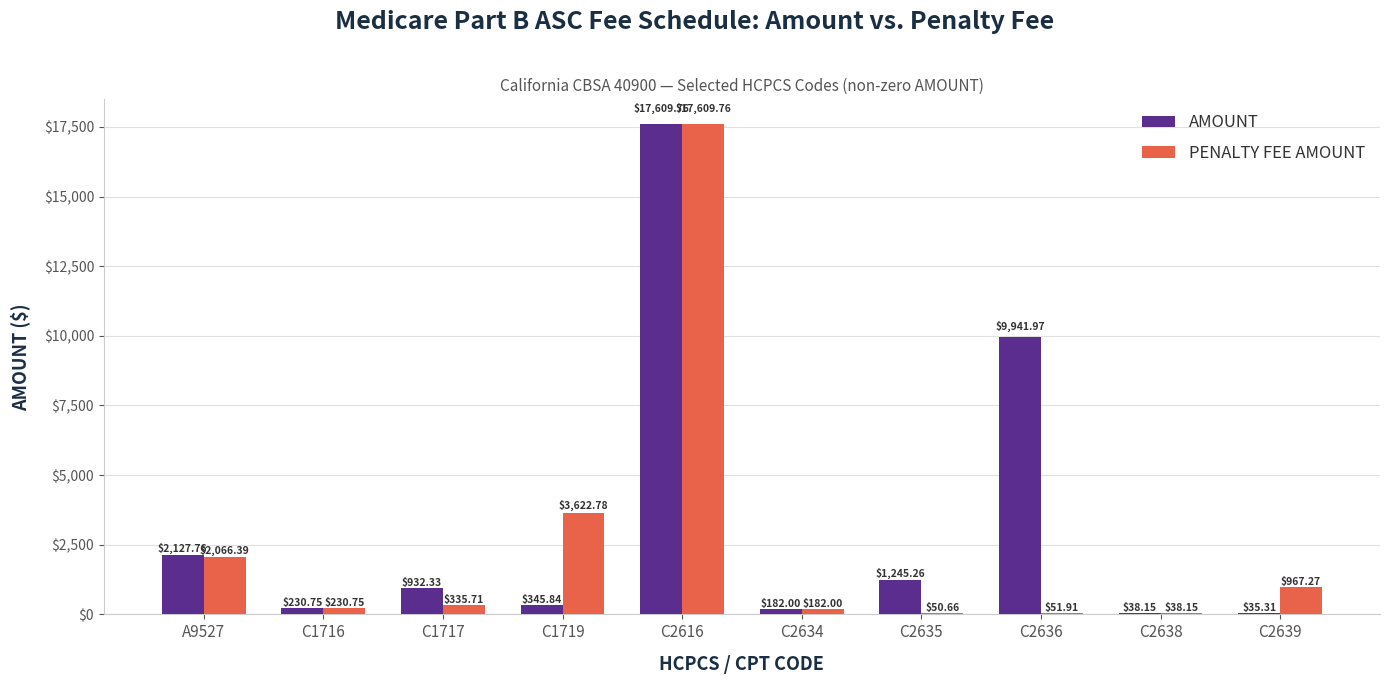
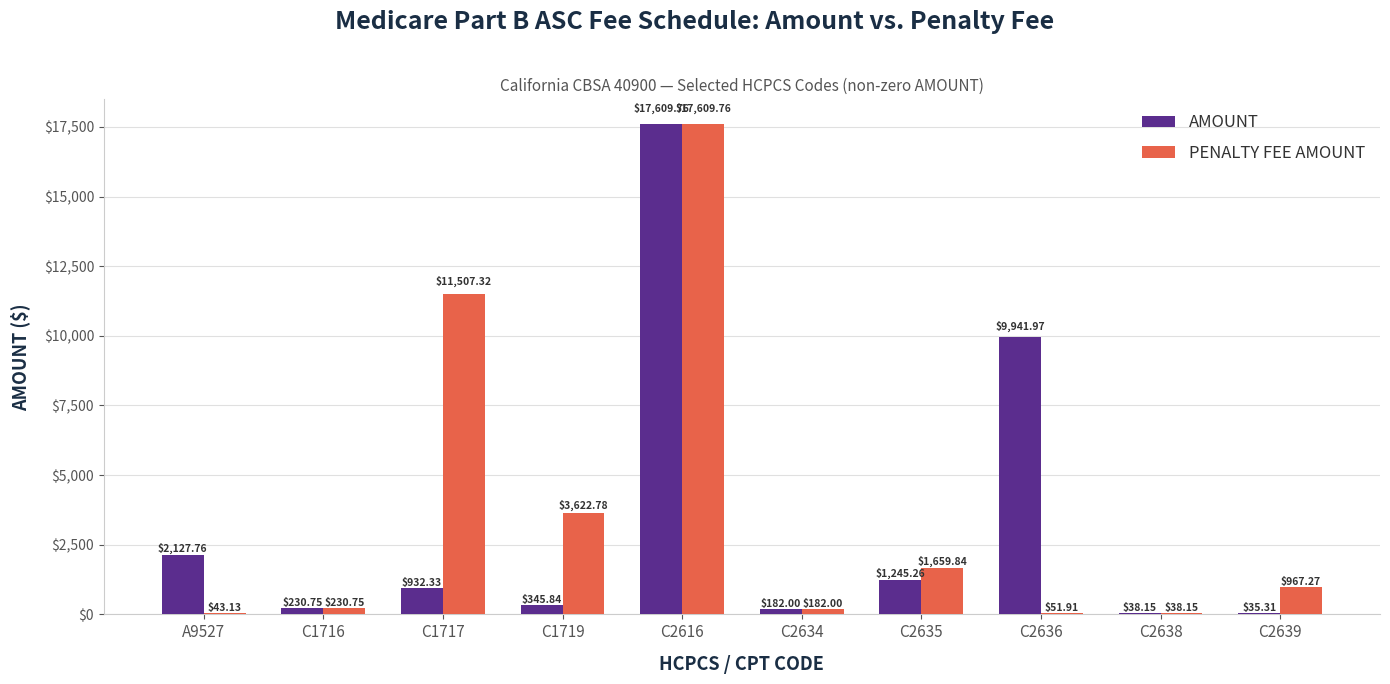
PENALTY FEE AMOUNT, A9527: $2,066.39 -> $43.13
PENALTY FEE AMOUNT, C1717: $335.71 -> $11,507.32
PENALTY FEE AMOUNT, C2635: $50.66 -> $1,659.84
